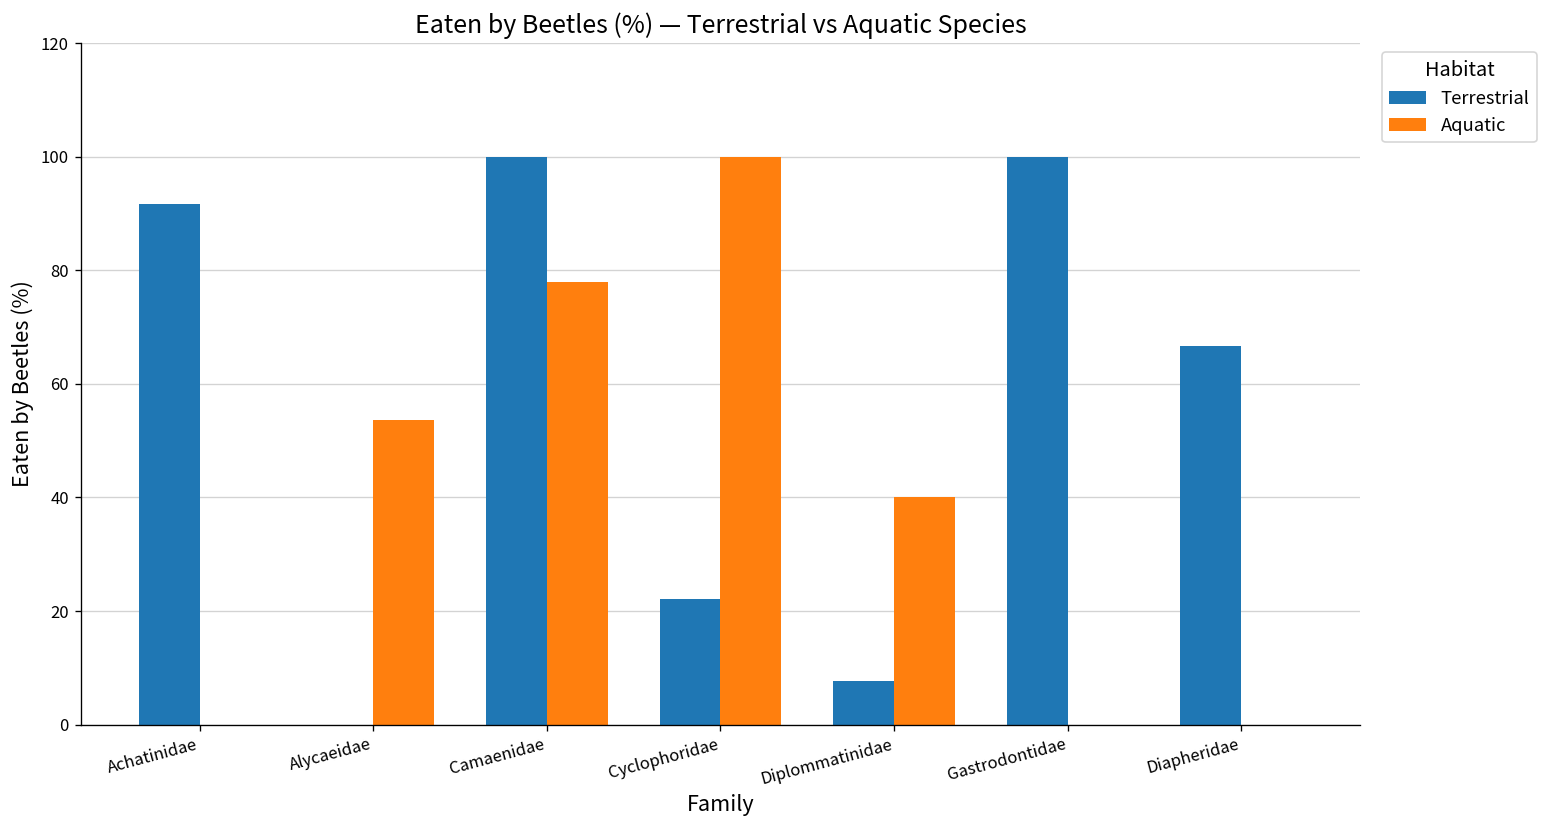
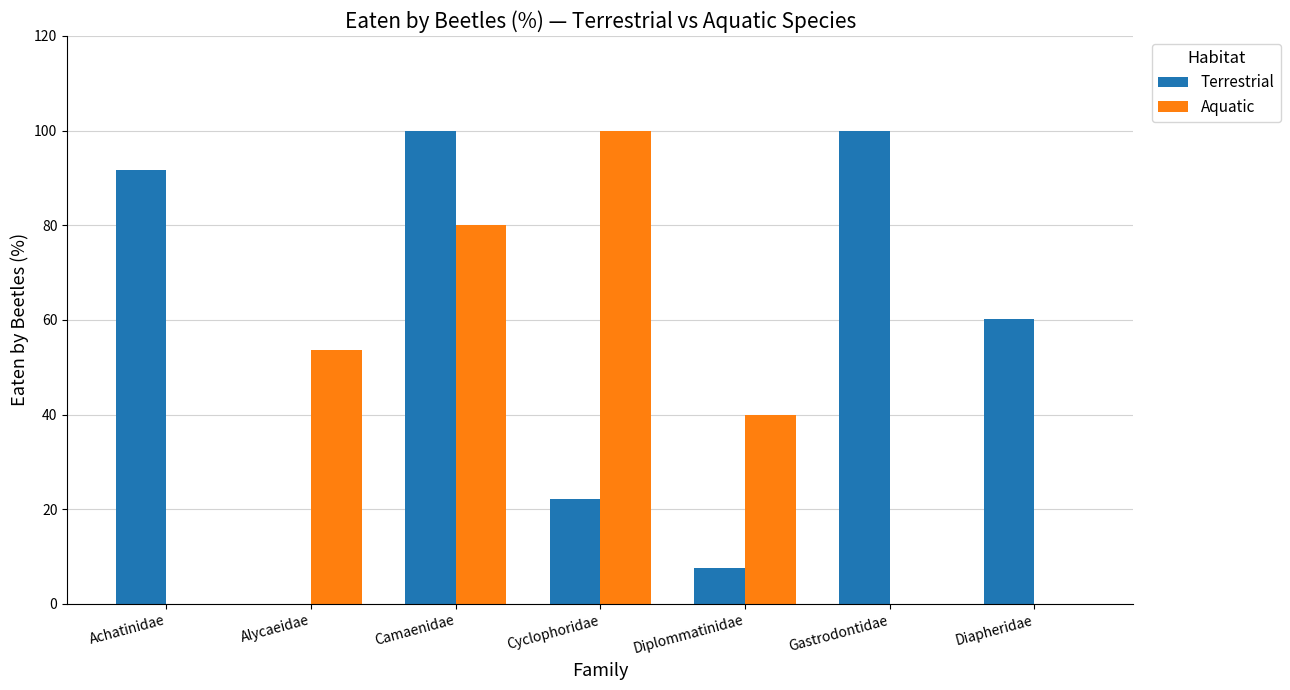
Aquatic, Camaenidae: 78 -> 80
Terrestrial, Diapheridae: 67 -> 60
